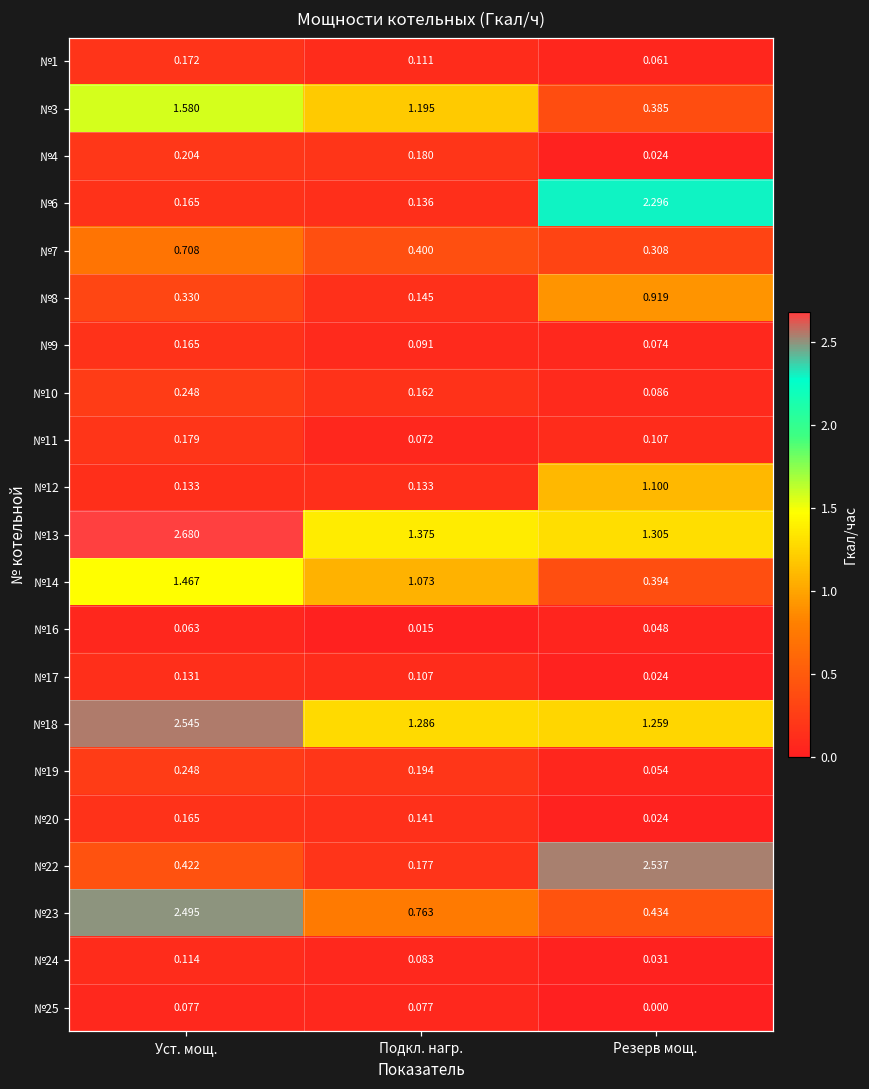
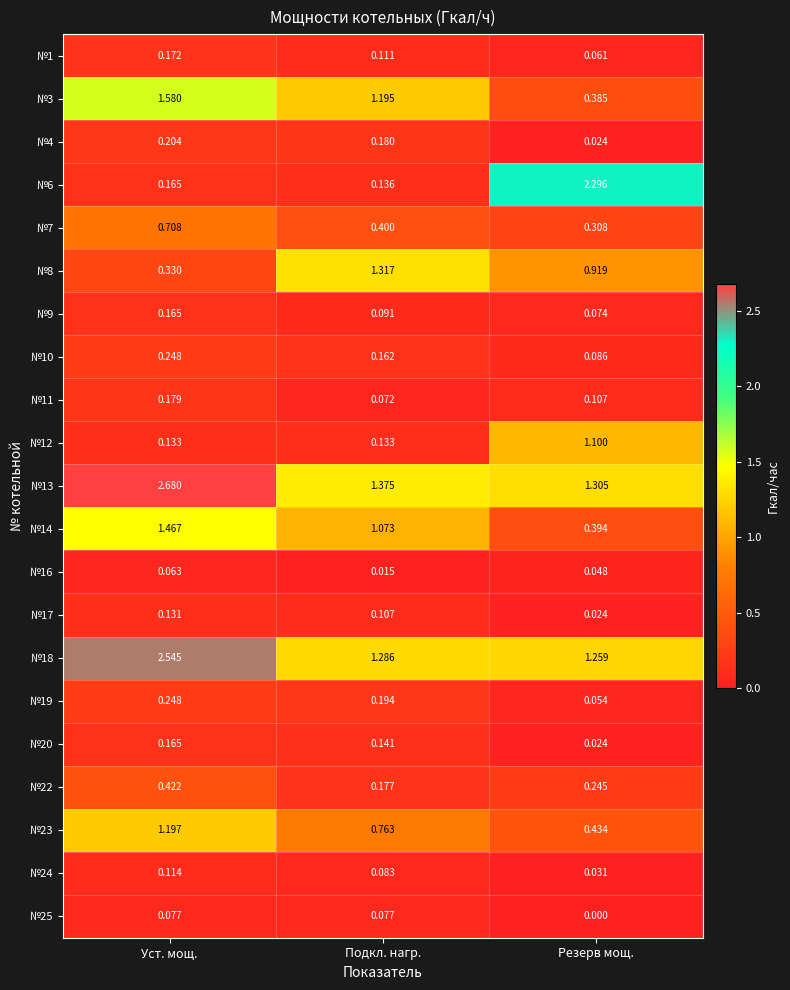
№8, Подкл. нагр.: 0.145 -> 1.317
№22, Резерв мощ.: 2.537 -> 0.245
№23, Уст. мощ.: 2.495 -> 1.197
